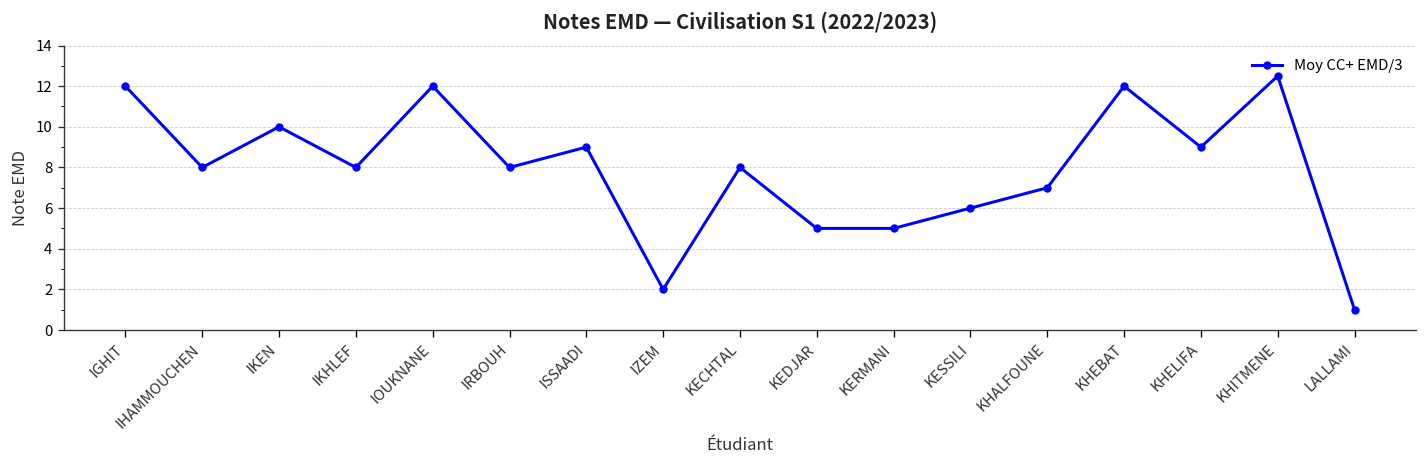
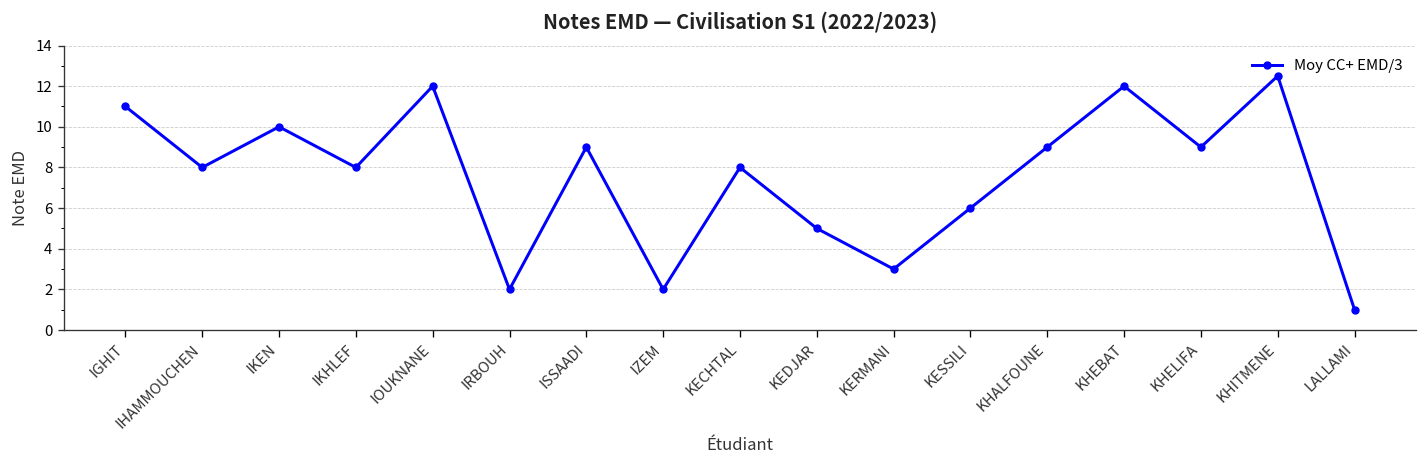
IGHIT: 12 -> 11
IRBOUH: 8 -> 2
KERMANI: 5 -> 3
KHALFOUNE: 7 -> 9
